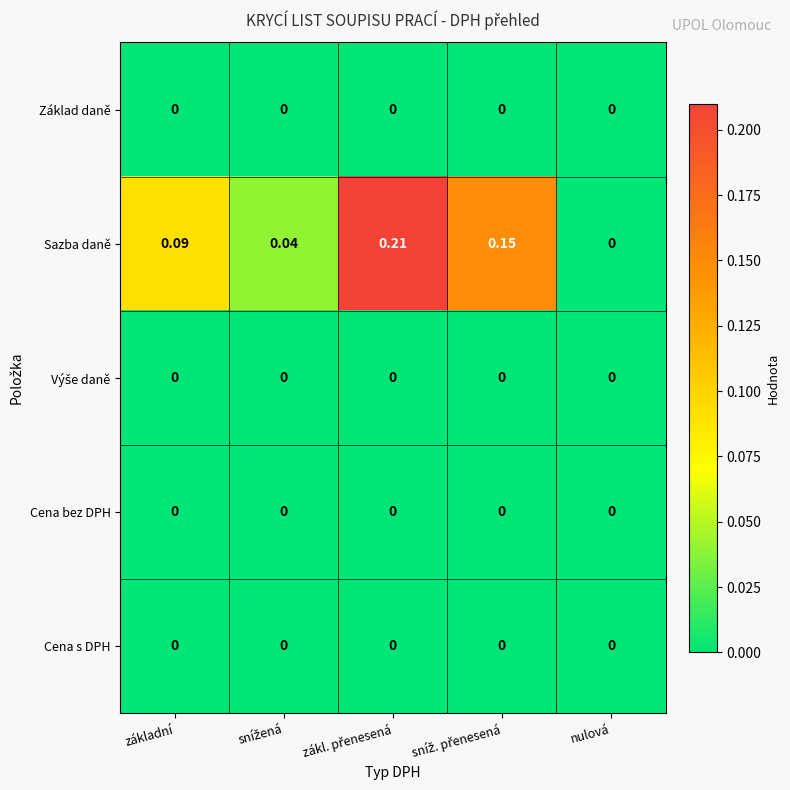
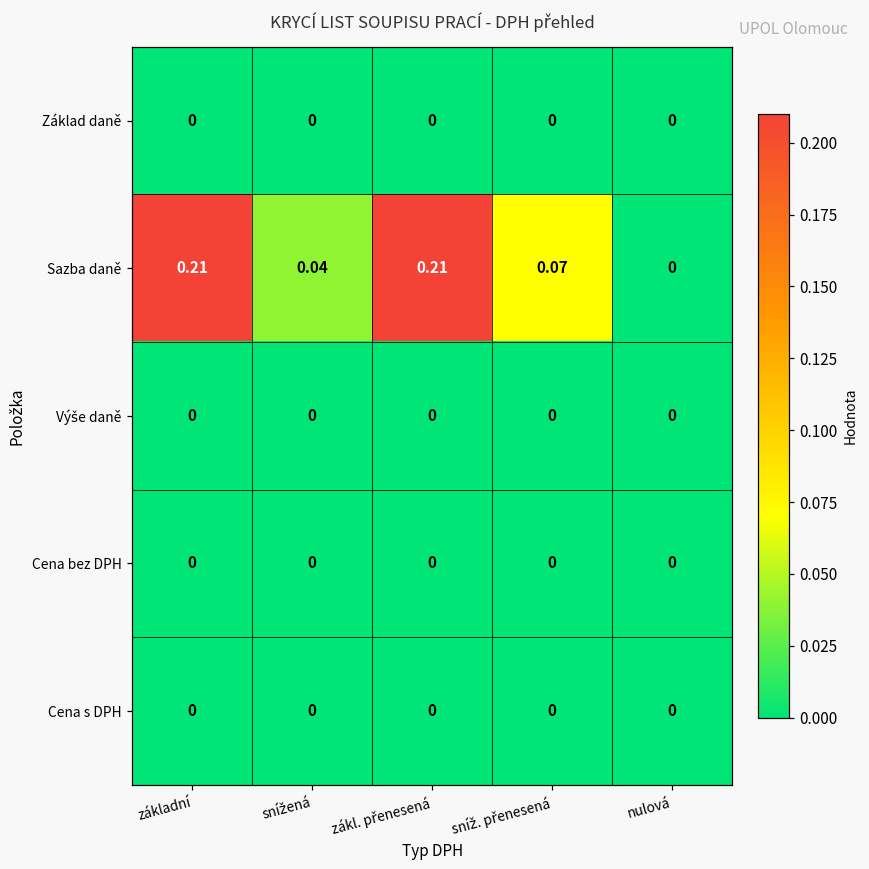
Sazba daně, základní: 0.09 -> 0.21
Sazba daně, sníž. přenesená: 0.15 -> 0.07
